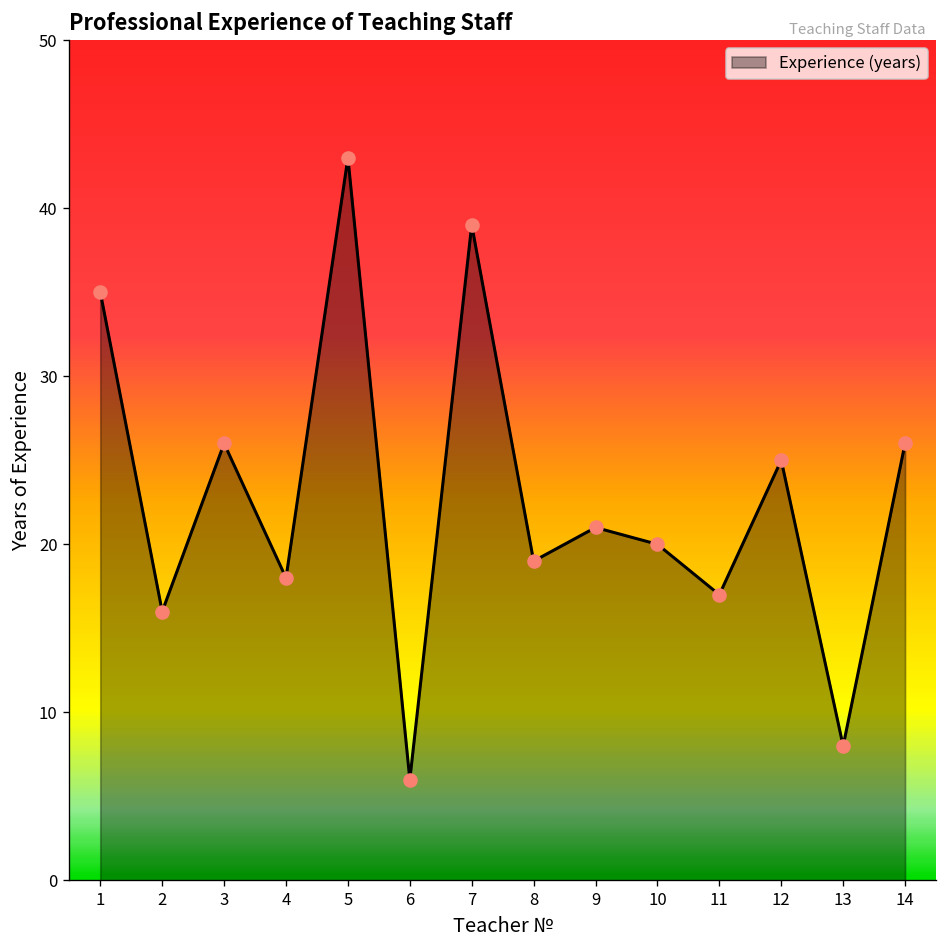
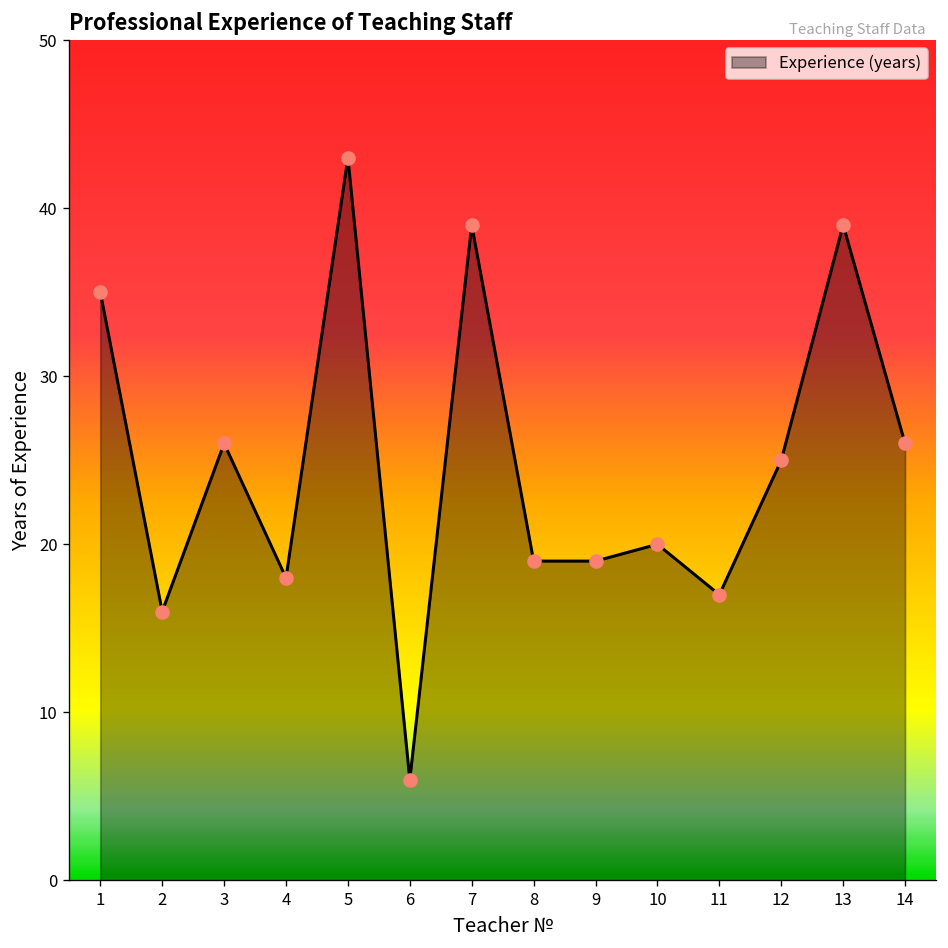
9: 21 -> 19
13: 8 -> 39
